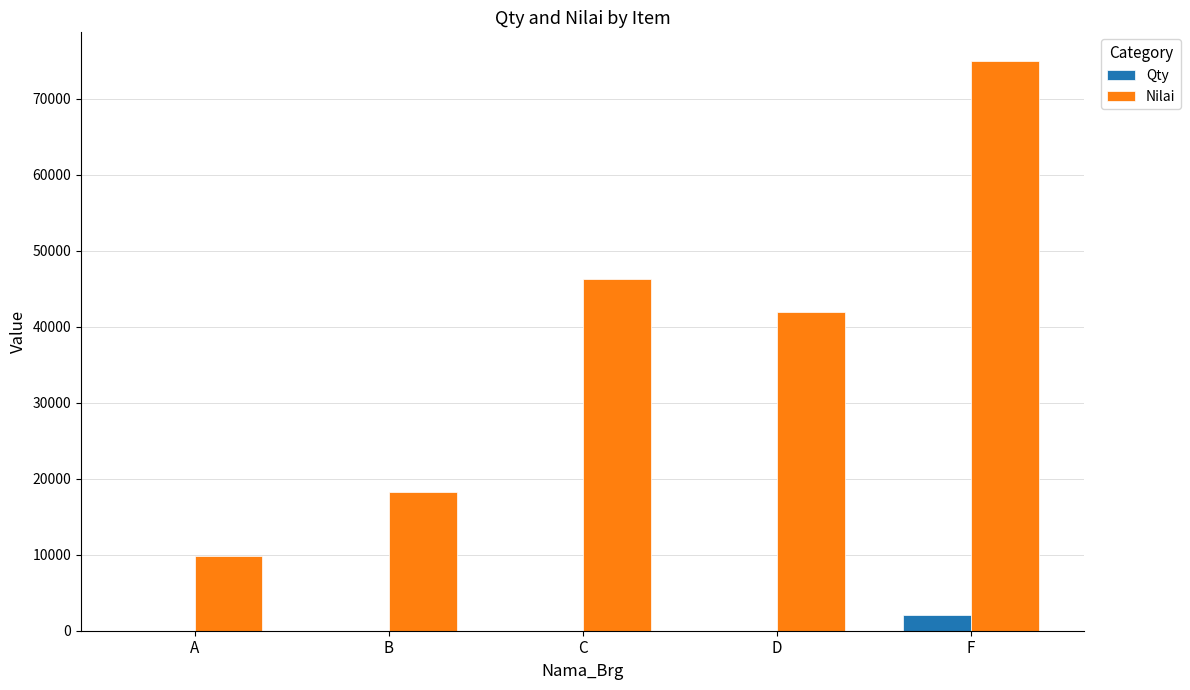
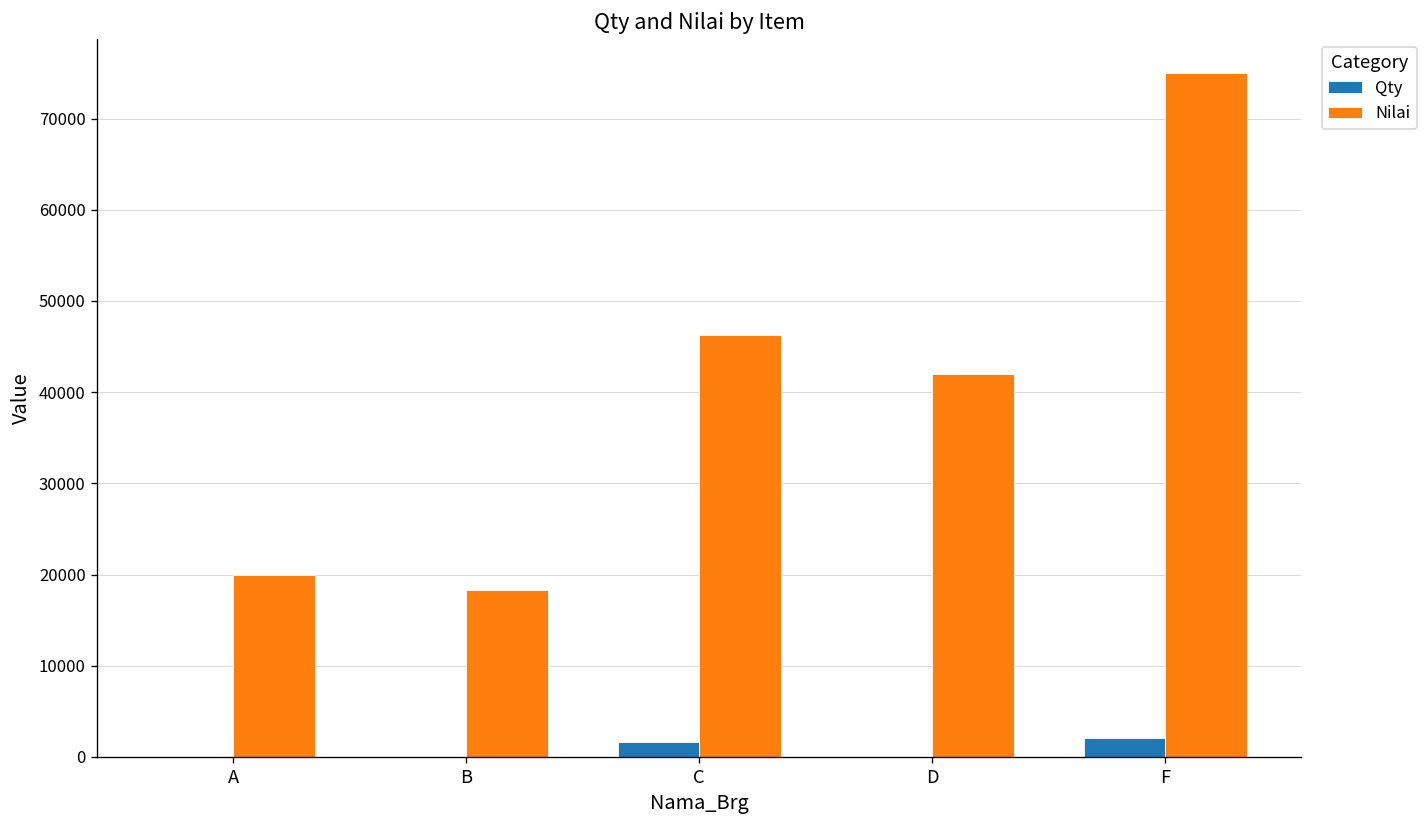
Nilai, A: 10000 -> 20000
Qty, C: 0 -> 2000
